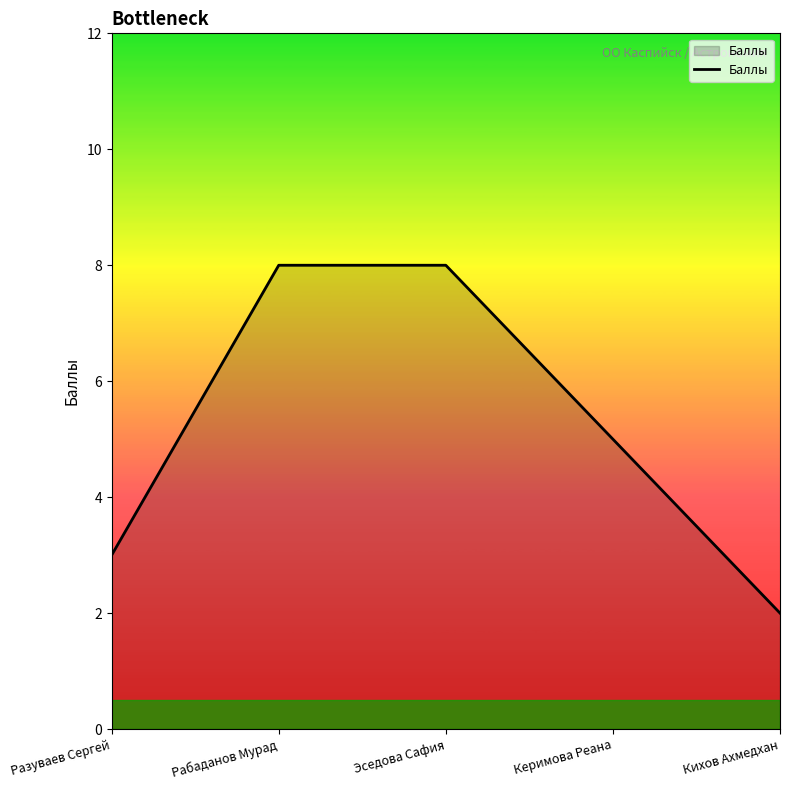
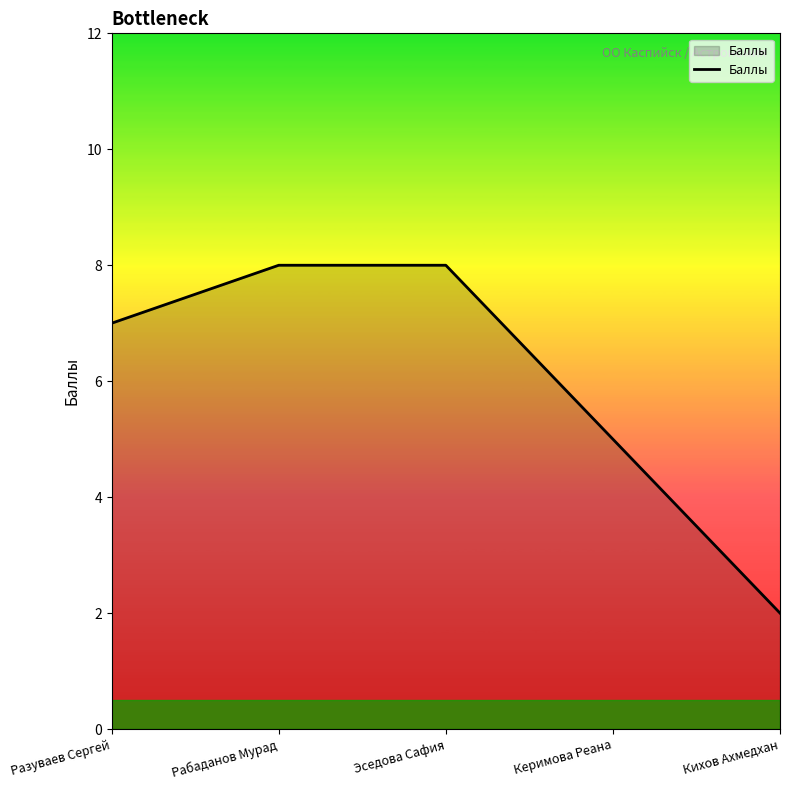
Разуваев Сергей: 3 -> 7
